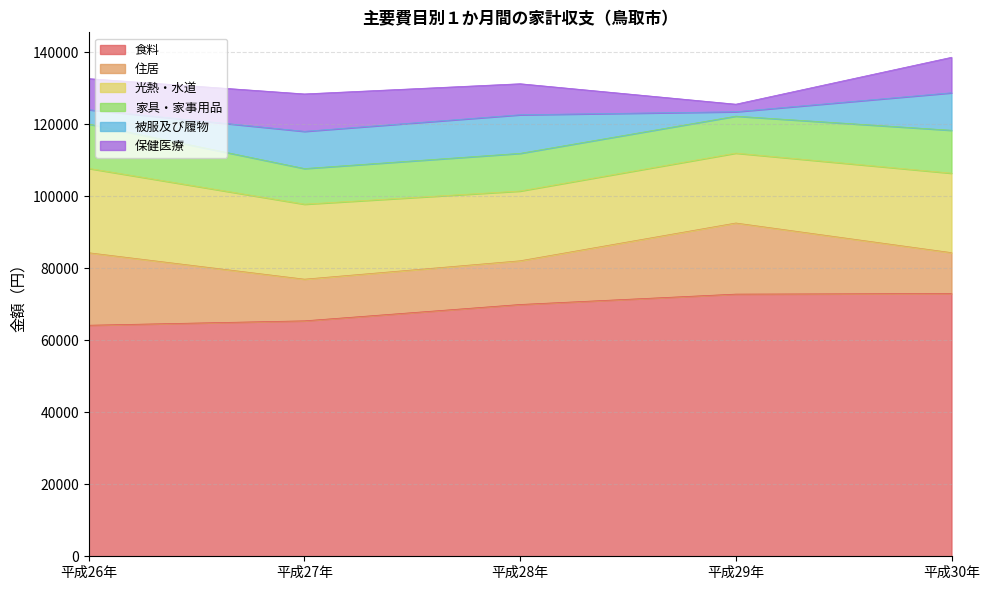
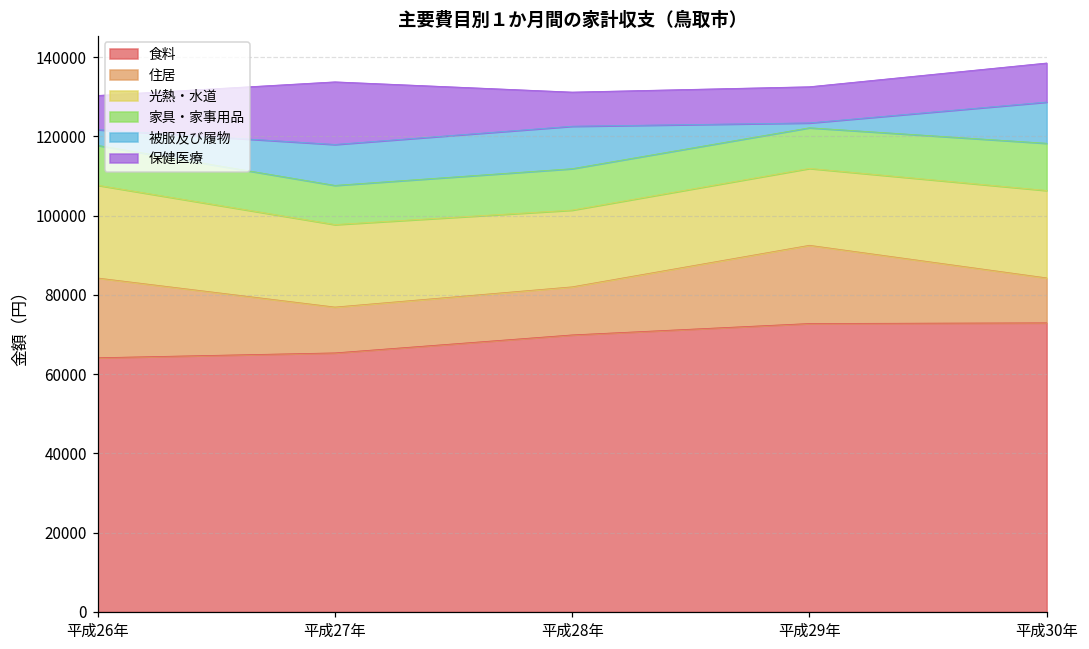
家具・家事用品, 平成26年: 12000 -> 10000
保健医療, 平成27年: 10000 -> 16000
保健医療, 平成29年: 2000 -> 9000
